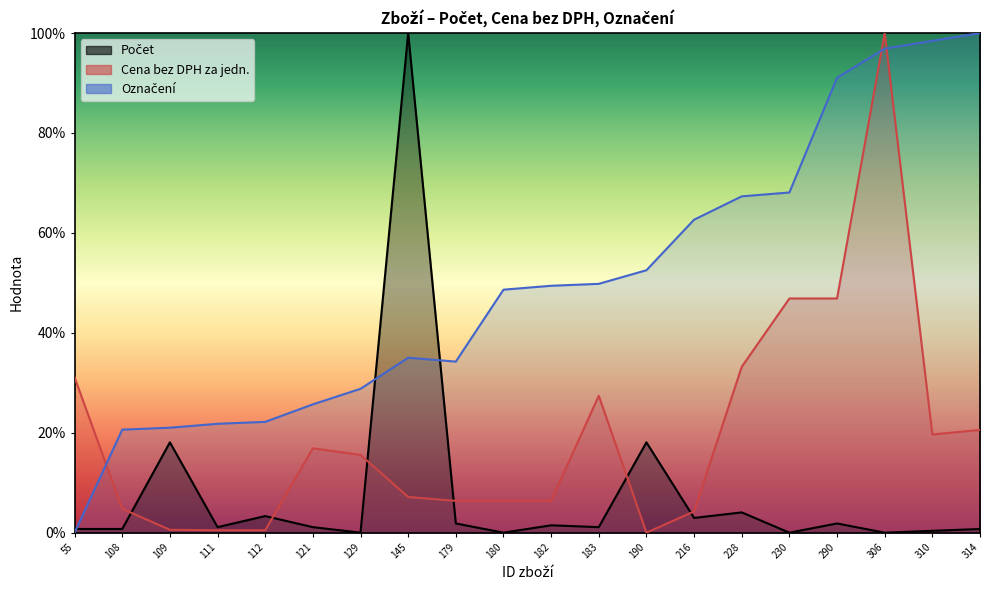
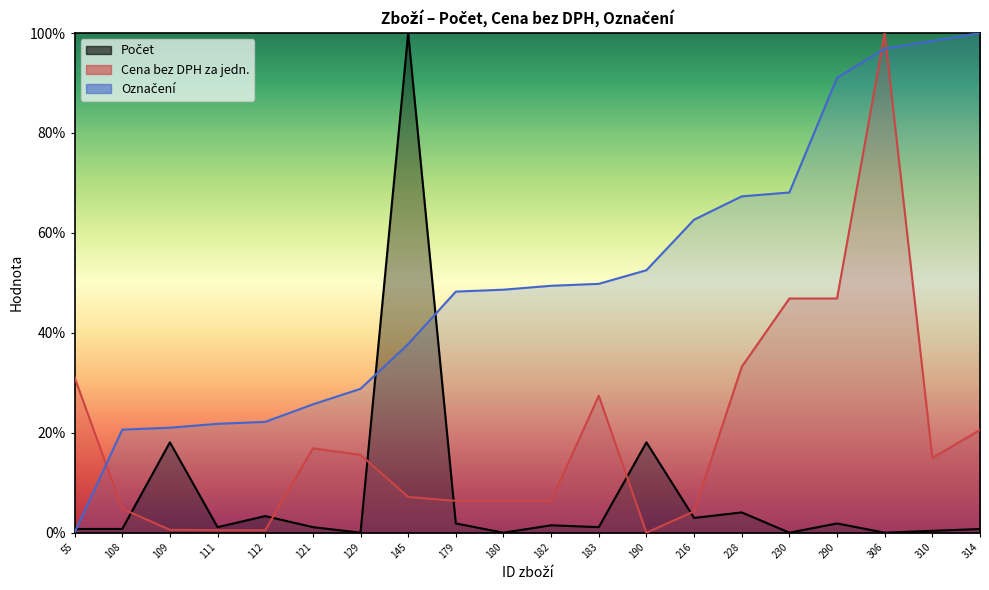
Označení, 145: 35% -> 38%
Označení, 179: 34% -> 48%
Cena bez DPH za jedn., 310: 20% -> 15%
